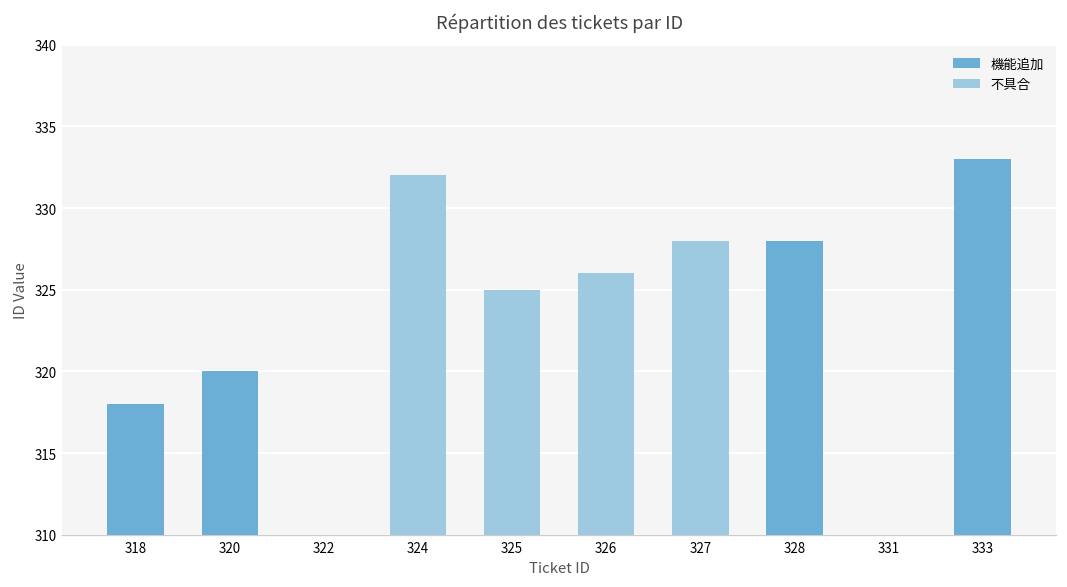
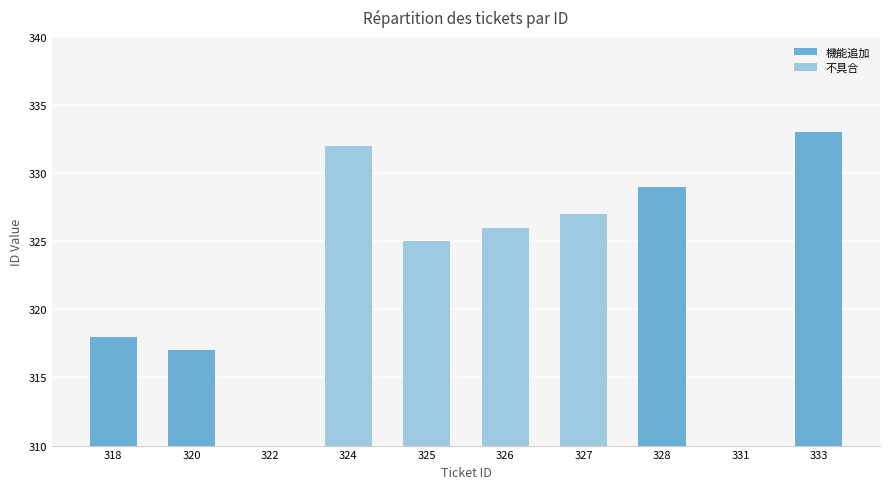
320: 320 -> 317
327: 328 -> 327
328: 328 -> 329
